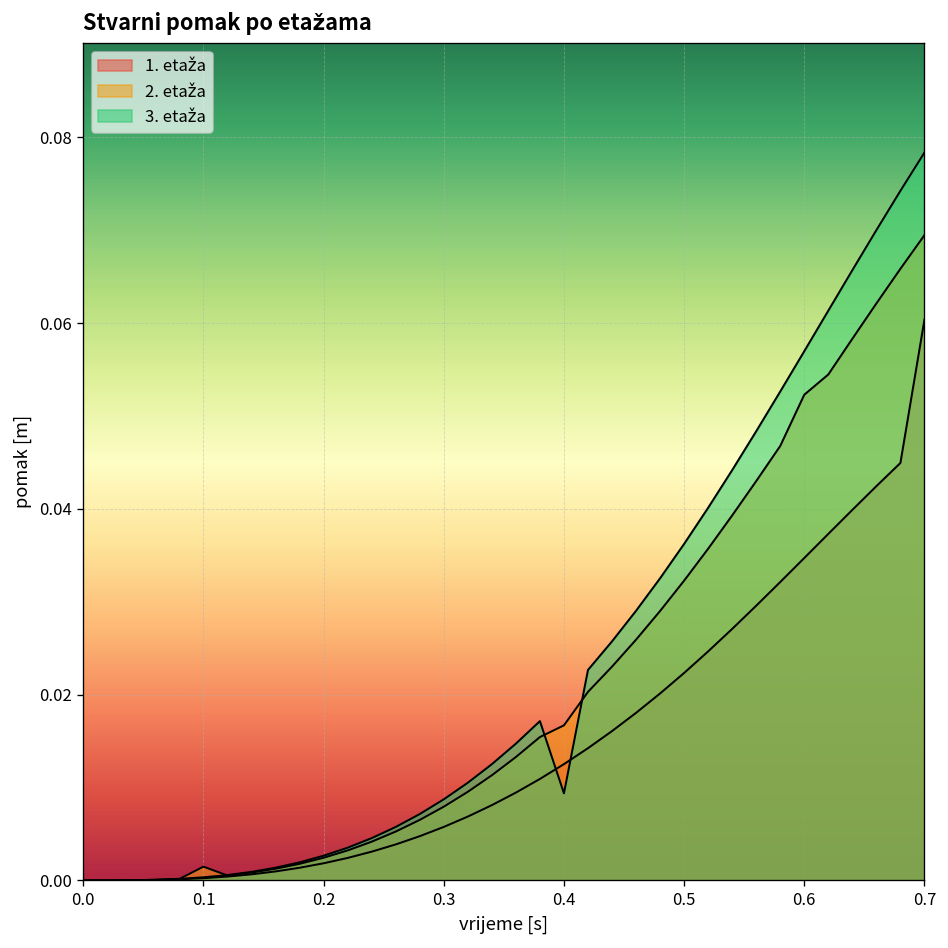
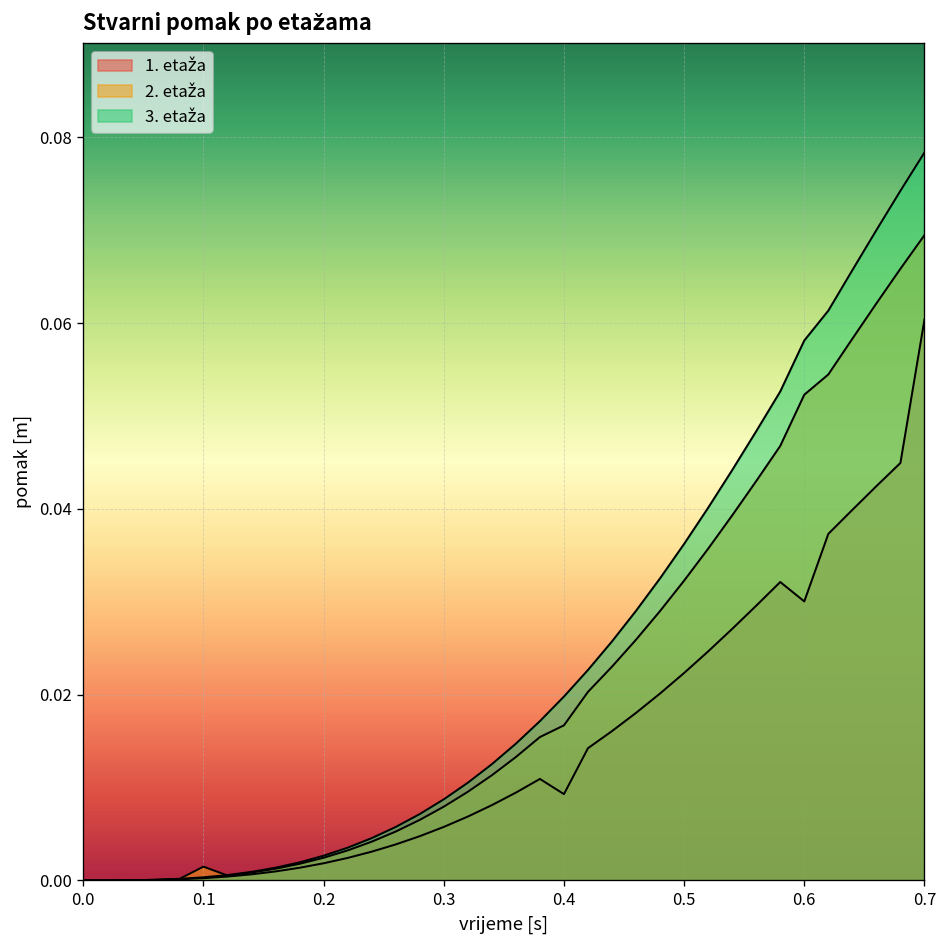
1. etaža, 0.4: 0.013 -> 0.009
3. etaža, 0.4: 0.009 -> 0.020
1. etaža, 0.6: 0.035 -> 0.030
3. etaža, 0.6: 0.057 -> 0.058
